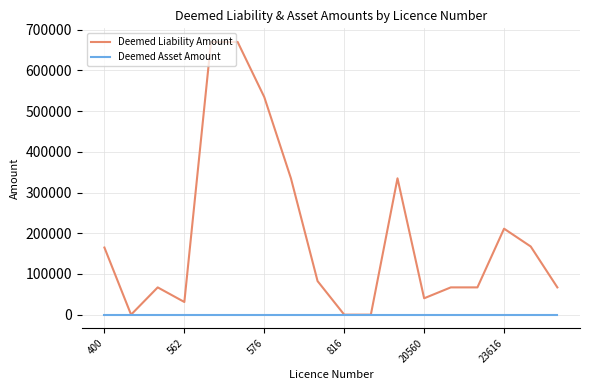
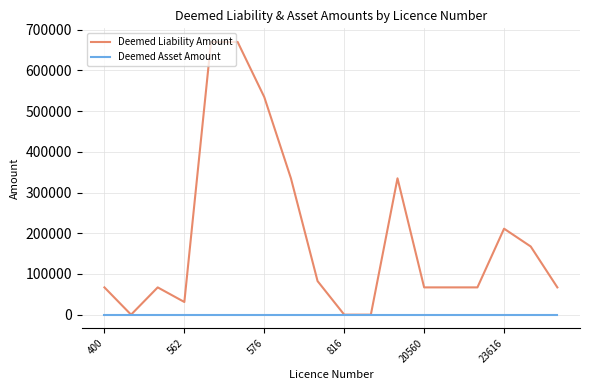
Deemed Liability Amount, 400: 160000 -> 70000
Deemed Liability Amount, 20560: 40000 -> 70000
